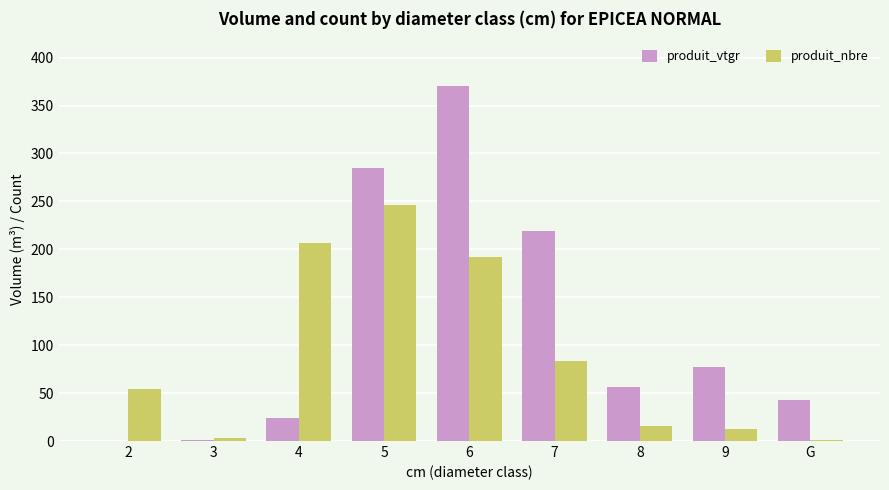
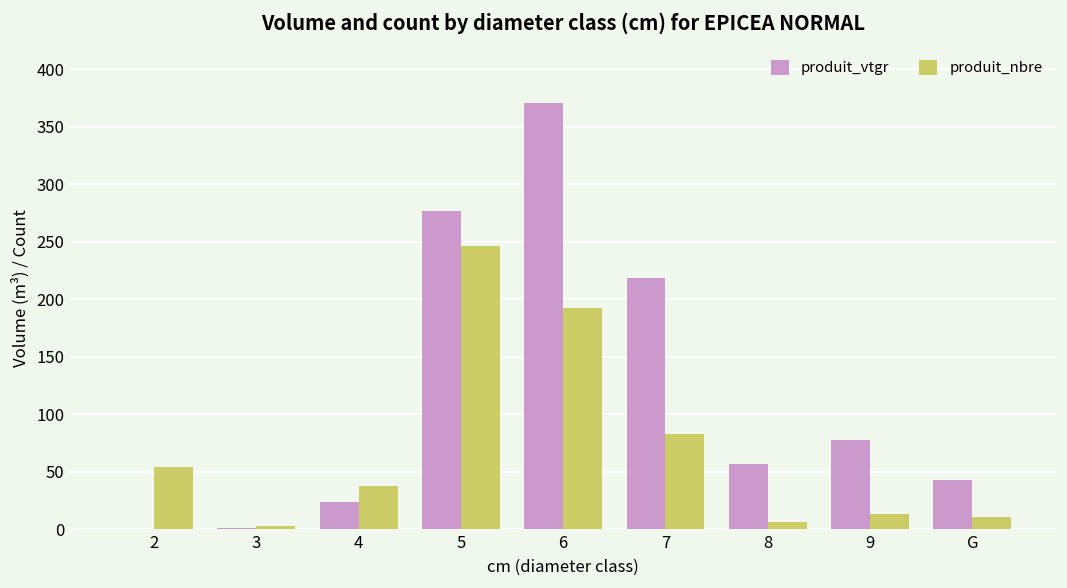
produit_nbre, 4: 210 -> 40
produit_vtgr, 5: 290 -> 280
produit_nbre, 8: 20 -> 10
produit_nbre, G: 0 -> 10
